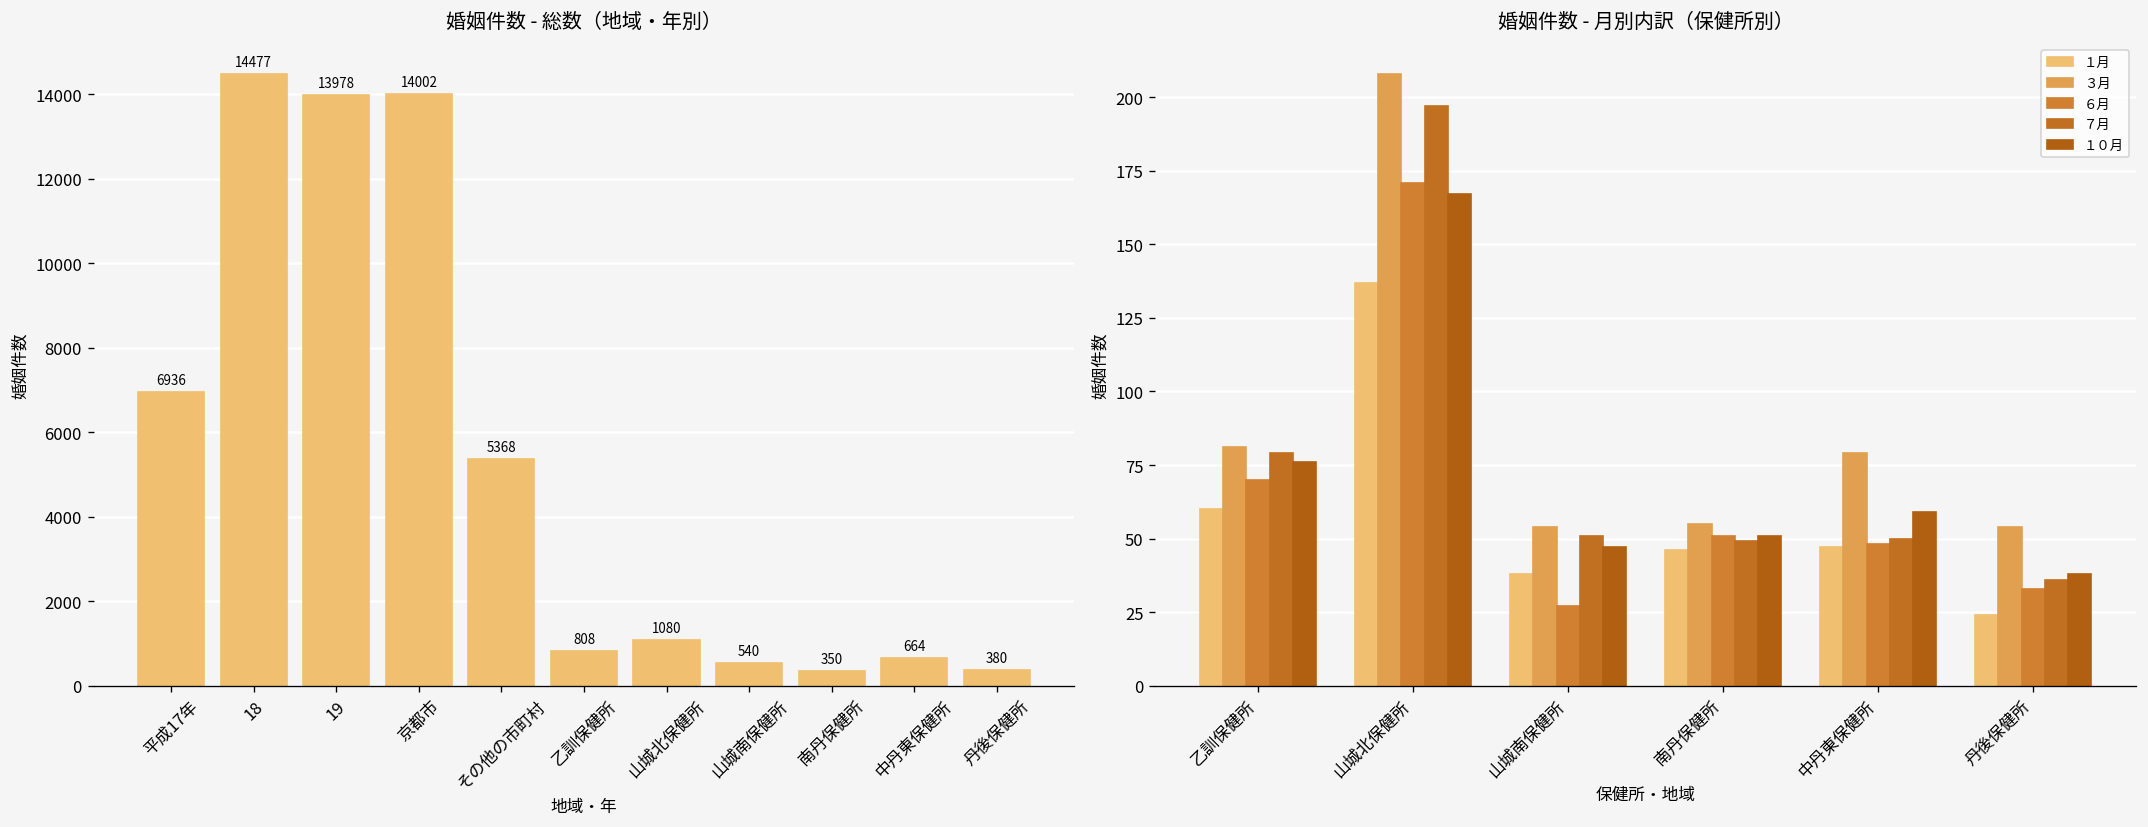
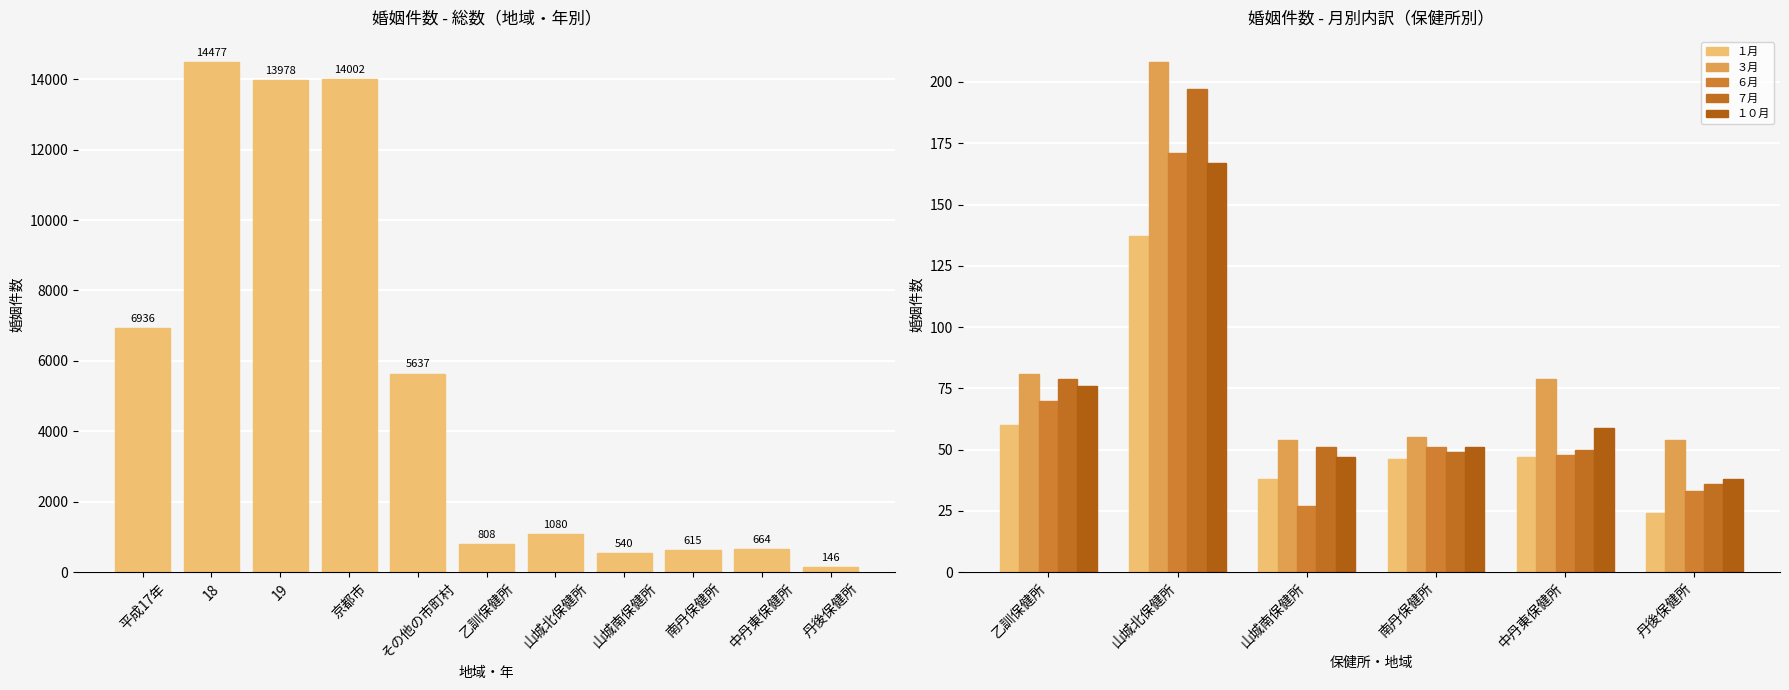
婚姻件数 - 総数（地域・年別）, その他の市町村: 5368 -> 5637
婚姻件数 - 総数（地域・年別）, 南丹保健所: 350 -> 615
婚姻件数 - 総数（地域・年別）, 丹後保健所: 380 -> 146
